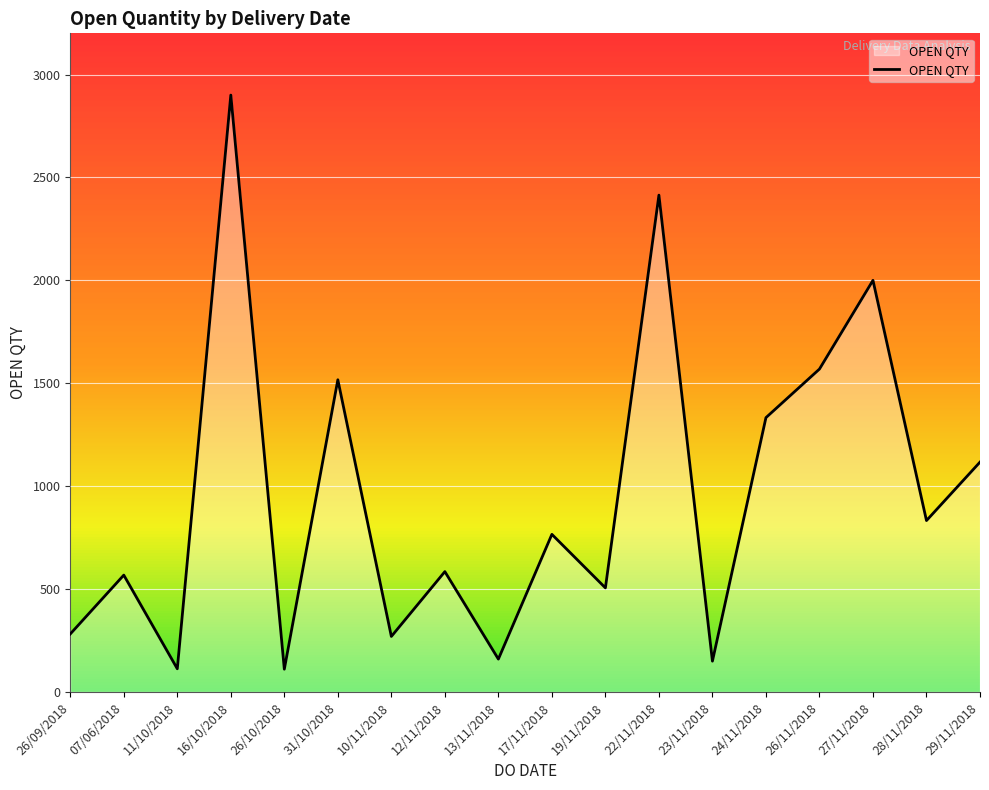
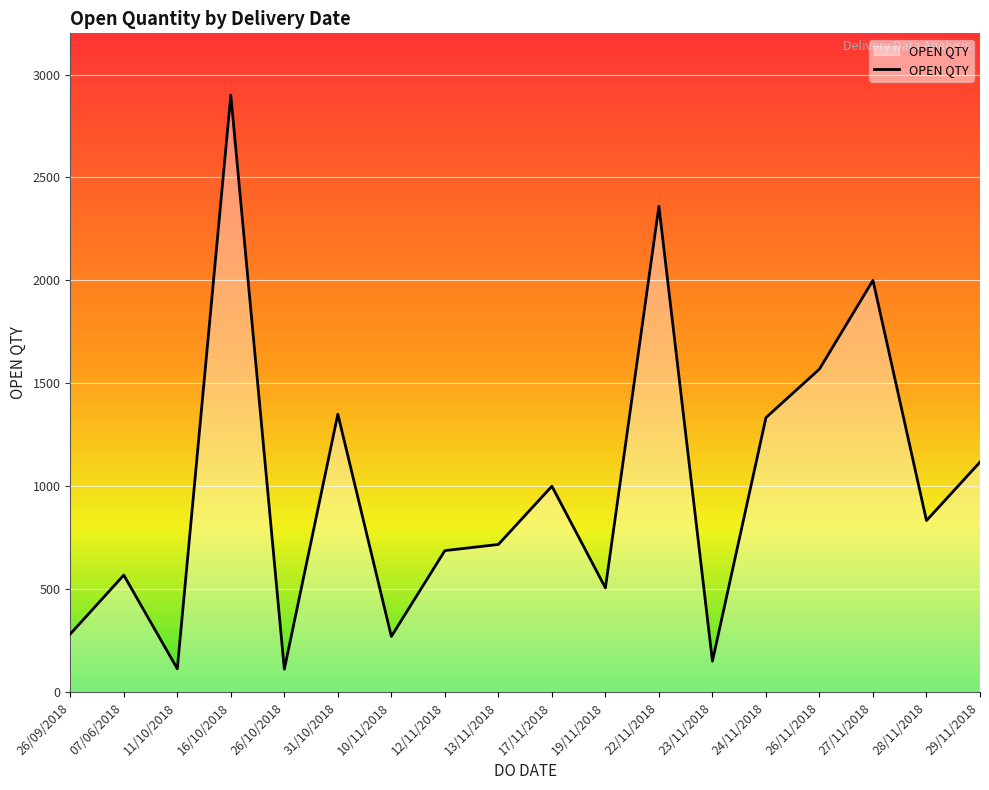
31/10/2018: 1520 -> 1350
12/11/2018: 590 -> 690
13/11/2018: 160 -> 720
17/11/2018: 770 -> 1000
22/11/2018: 2410 -> 2360
